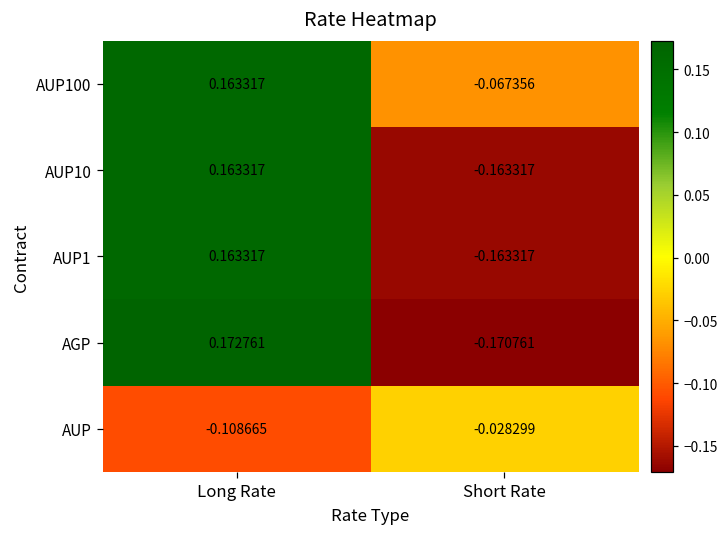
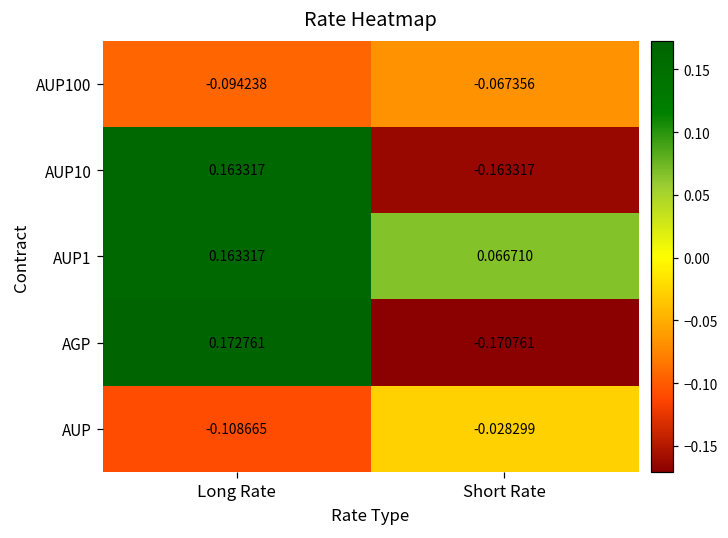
AUP100, Long Rate: 0.163317 -> -0.094238
AUP1, Short Rate: -0.163317 -> 0.066710
